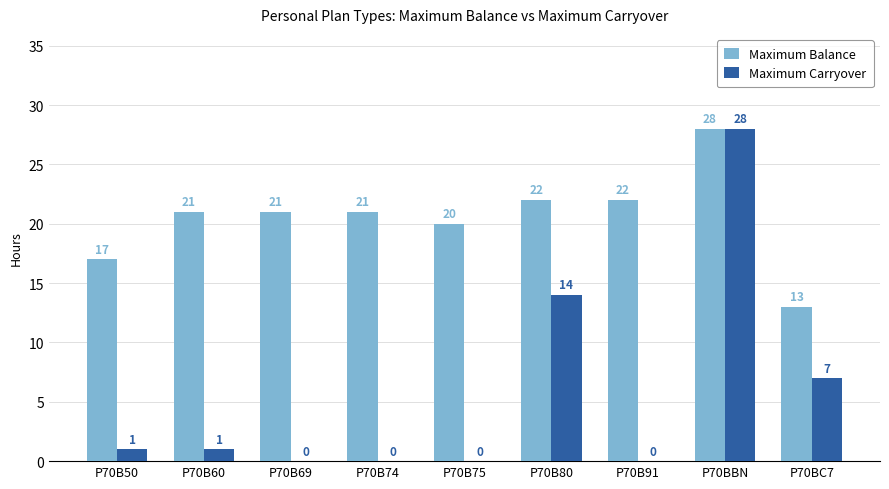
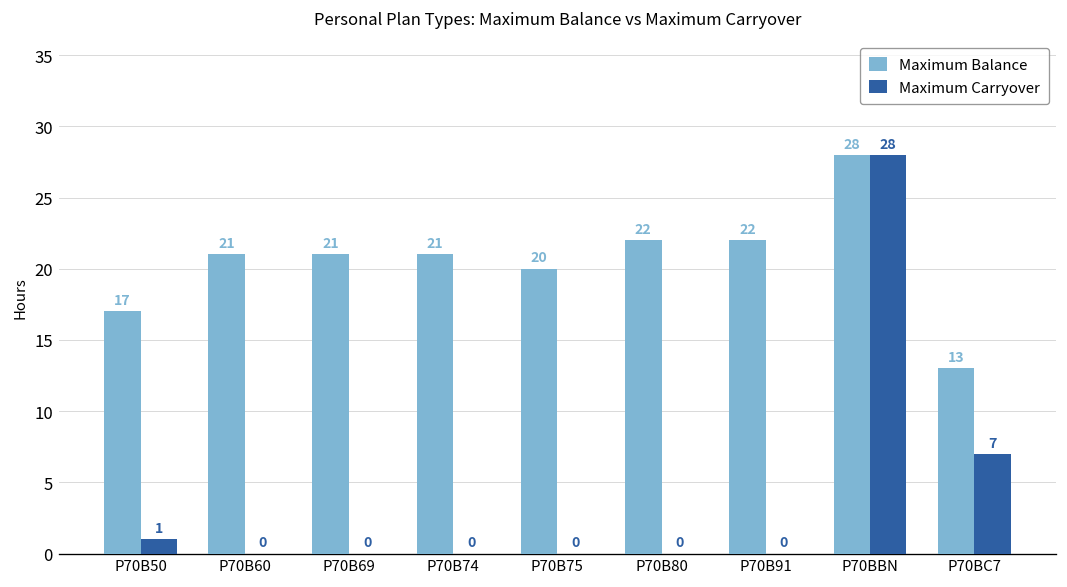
Maximum Carryover, P70B60: 1 -> 0
Maximum Carryover, P70B80: 14 -> 0
